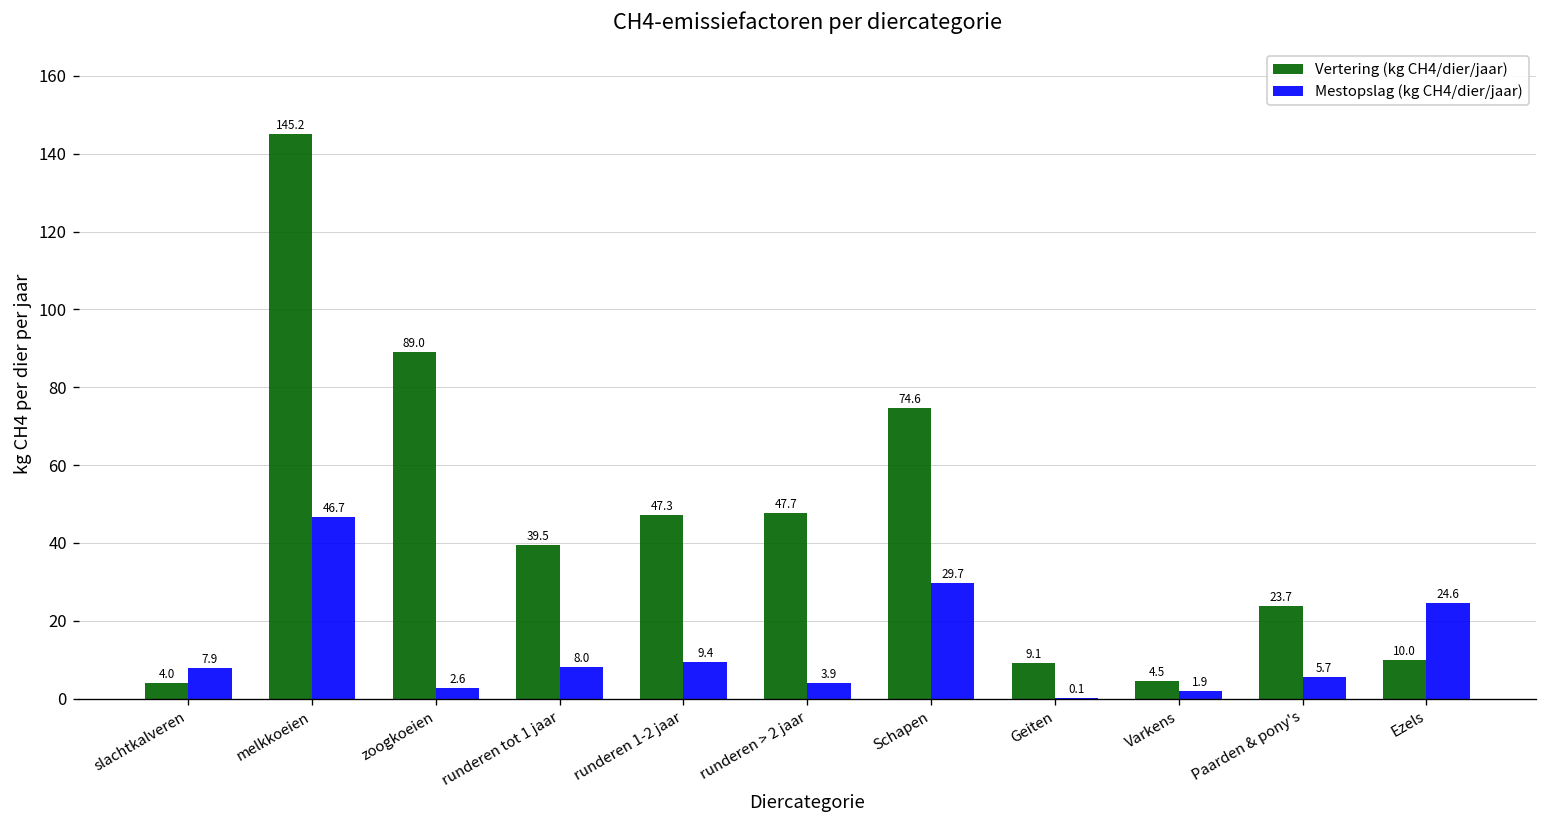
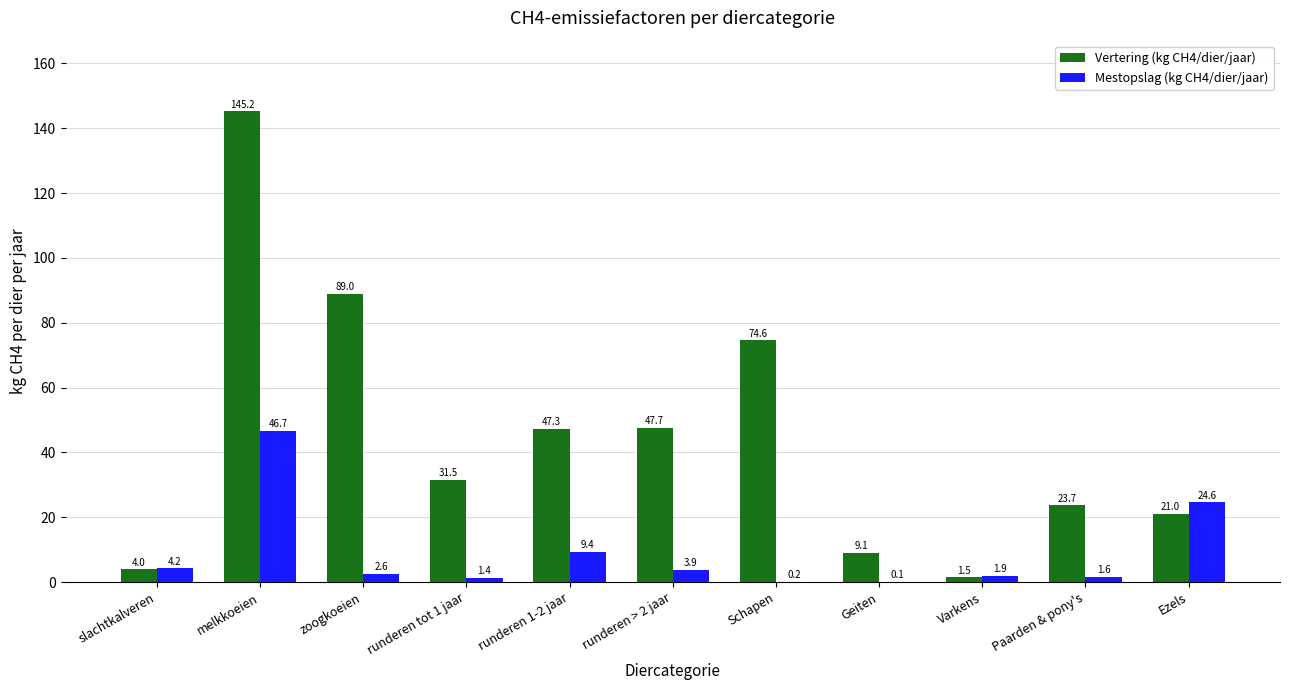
Mestopslag (kg CH4/dier/jaar), slachtkalveren: 7.9 -> 4.2
Vertering (kg CH4/dier/jaar), runderen tot 1 jaar: 39.5 -> 31.5
Mestopslag (kg CH4/dier/jaar), runderen tot 1 jaar: 8.0 -> 1.4
Mestopslag (kg CH4/dier/jaar), Schapen: 29.7 -> 0.2
Vertering (kg CH4/dier/jaar), Varkens: 4.5 -> 1.5
Mestopslag (kg CH4/dier/jaar), Paarden & pony's: 5.7 -> 1.6
Vertering (kg CH4/dier/jaar), Ezels: 10.0 -> 21.0
